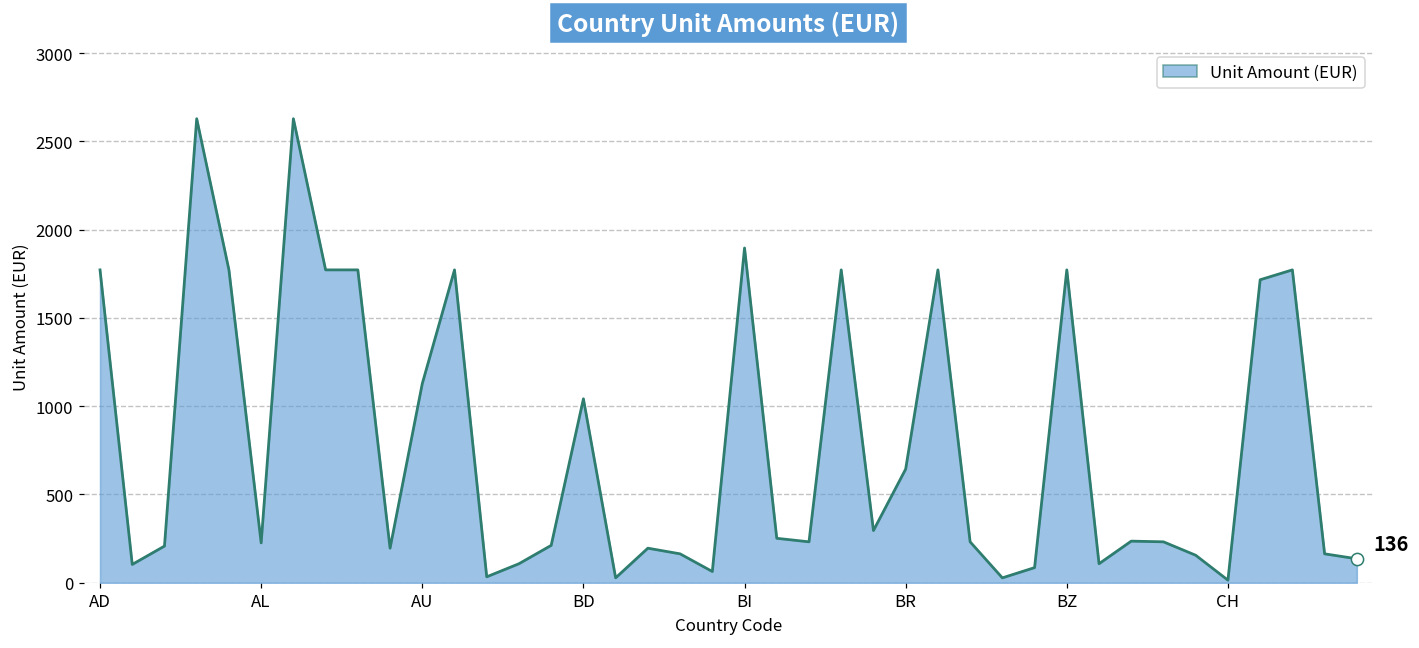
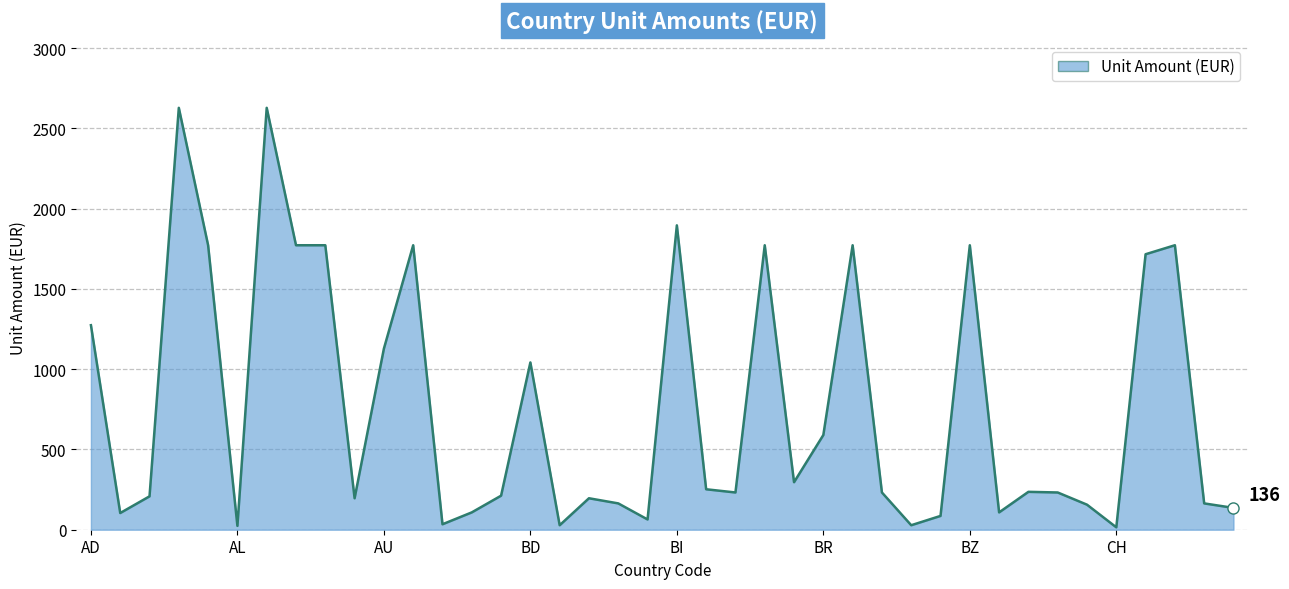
Unit Amount (EUR), AD: 1770 -> 1270
Unit Amount (EUR), AL: 230 -> 20
Unit Amount (EUR), BR: 640 -> 590
